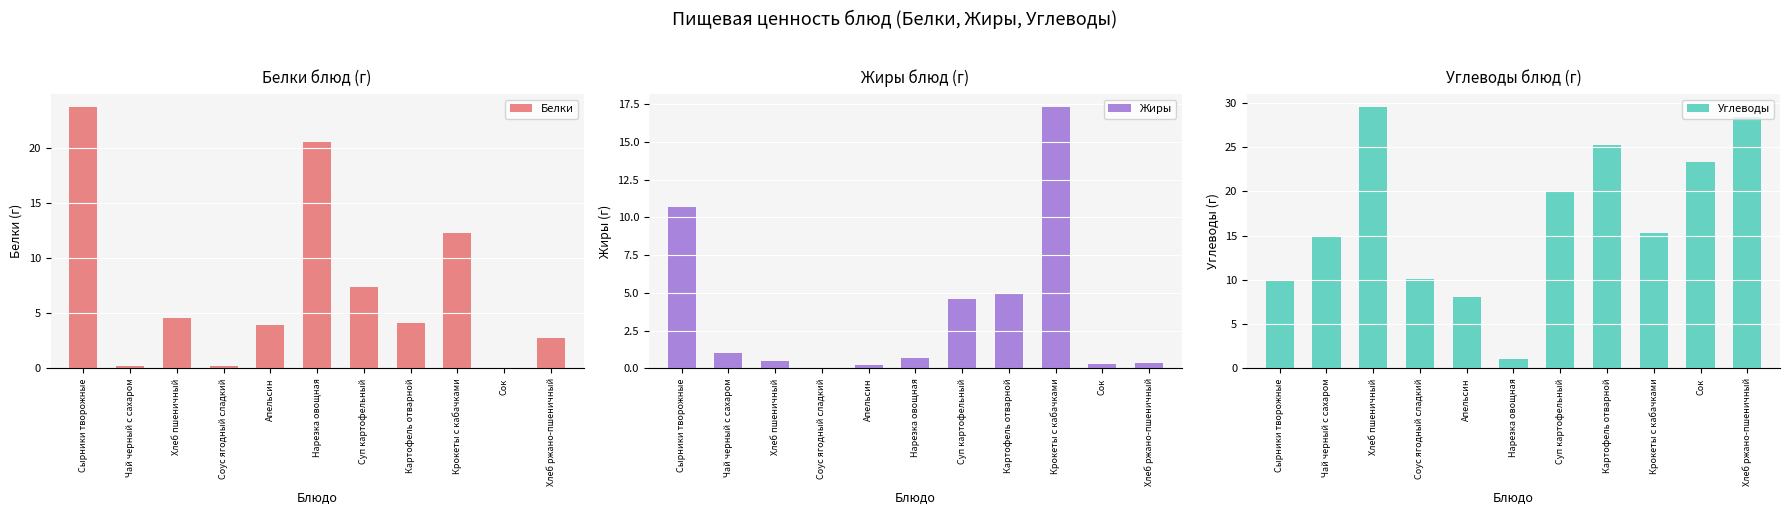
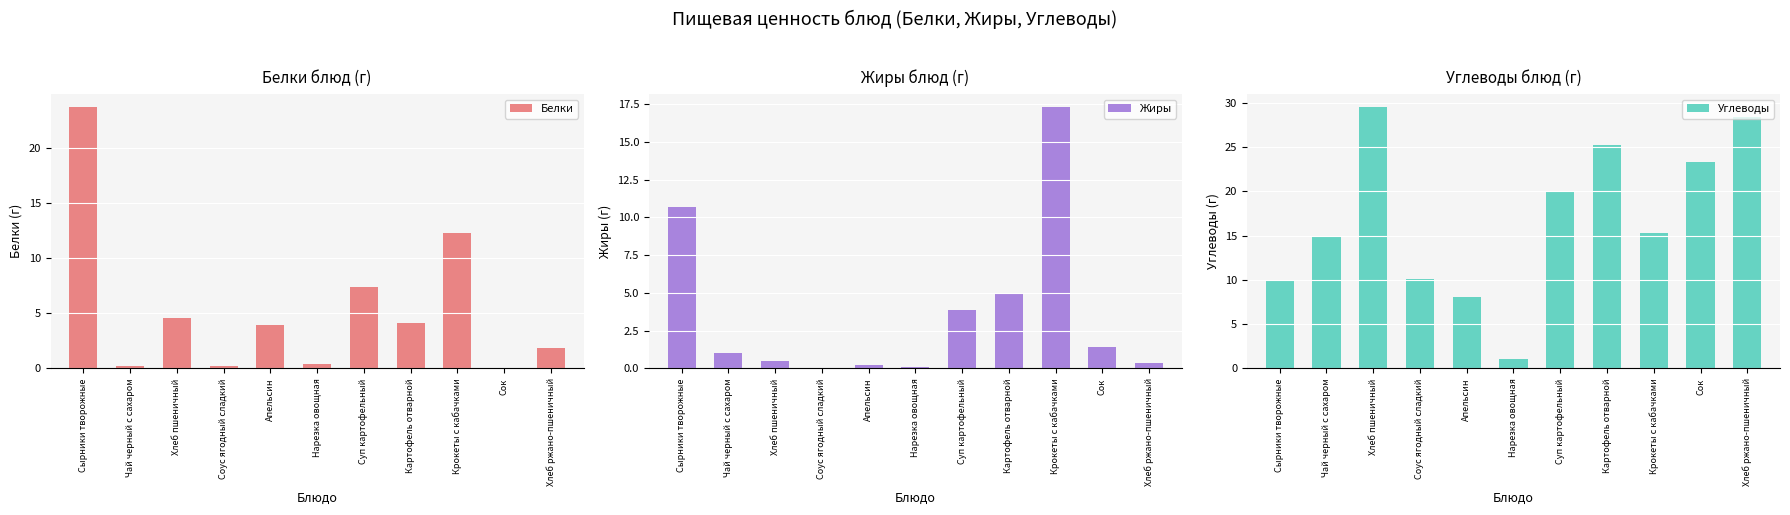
Белки блюд (г), Нарезка овощная: 20.5 -> 0.4
Белки блюд (г), Хлеб ржано-пшеничный: 2.8 -> 1.9
Жиры блюд (г), Нарезка овощная: 0.7 -> 0.1
Жиры блюд (г), Суп картофельный: 4.6 -> 3.9
Жиры блюд (г), Сок: 0.3 -> 1.4
